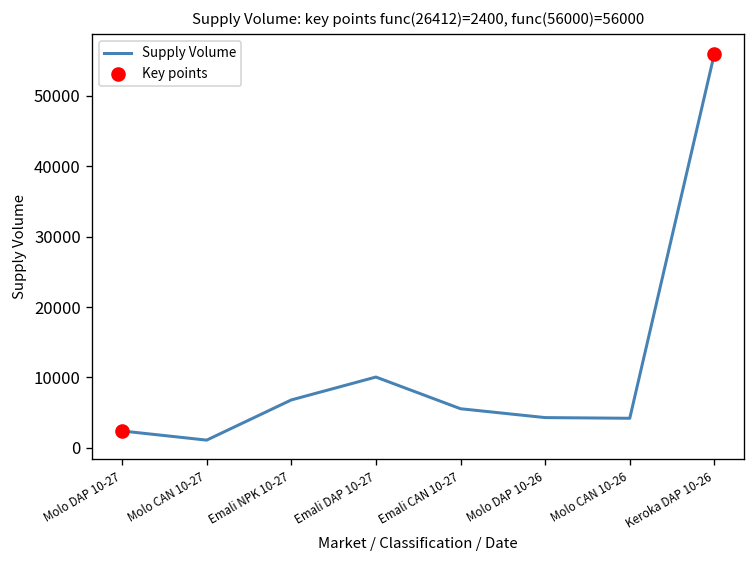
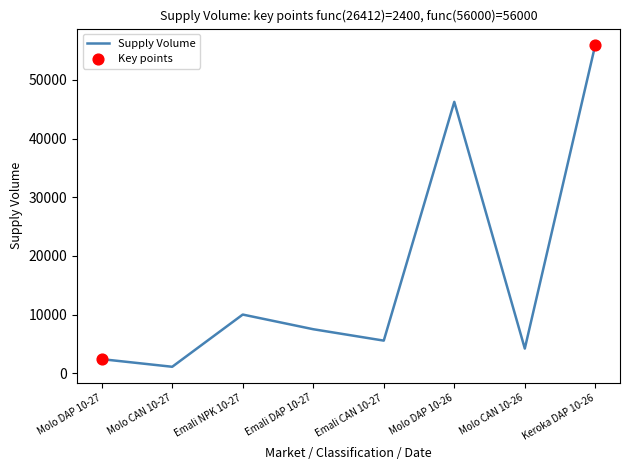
Supply Volume, Emali NPK 10-27: 7000 -> 10000
Supply Volume, Emali DAP 10-27: 10000 -> 8000
Supply Volume, Molo DAP 10-26: 4000 -> 46000
